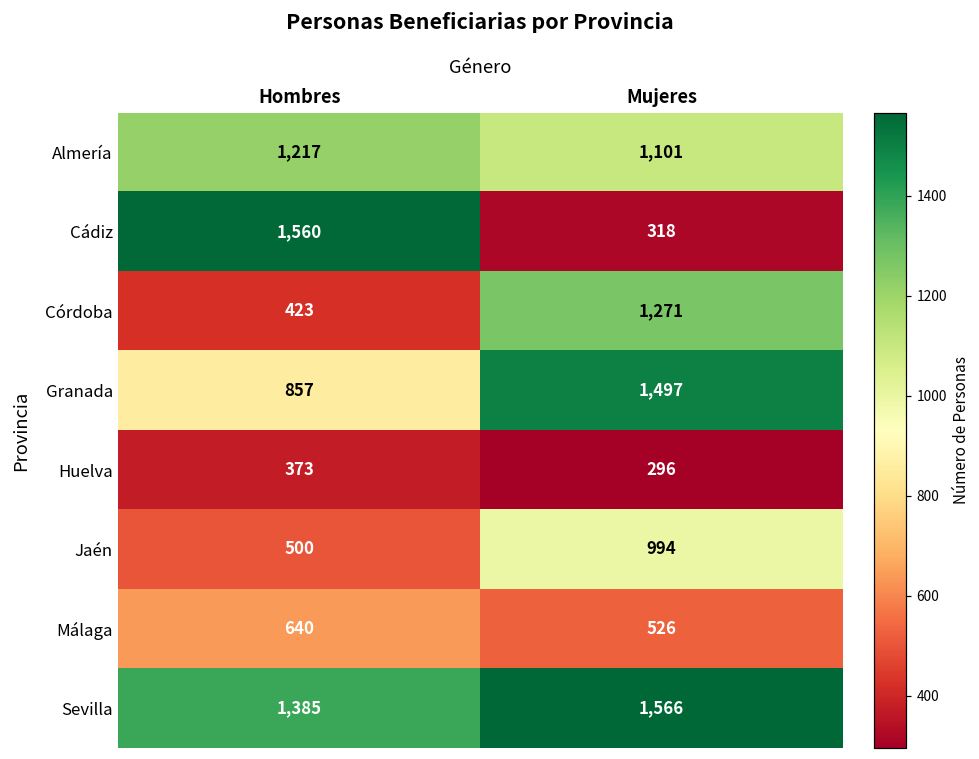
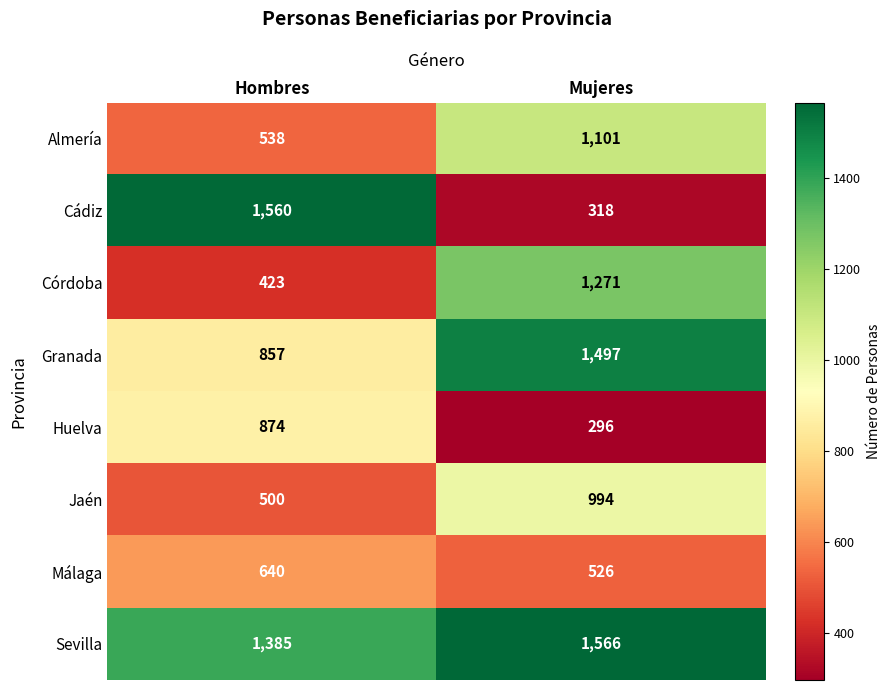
Almería, Hombres: 1,217 -> 538
Huelva, Hombres: 373 -> 874
